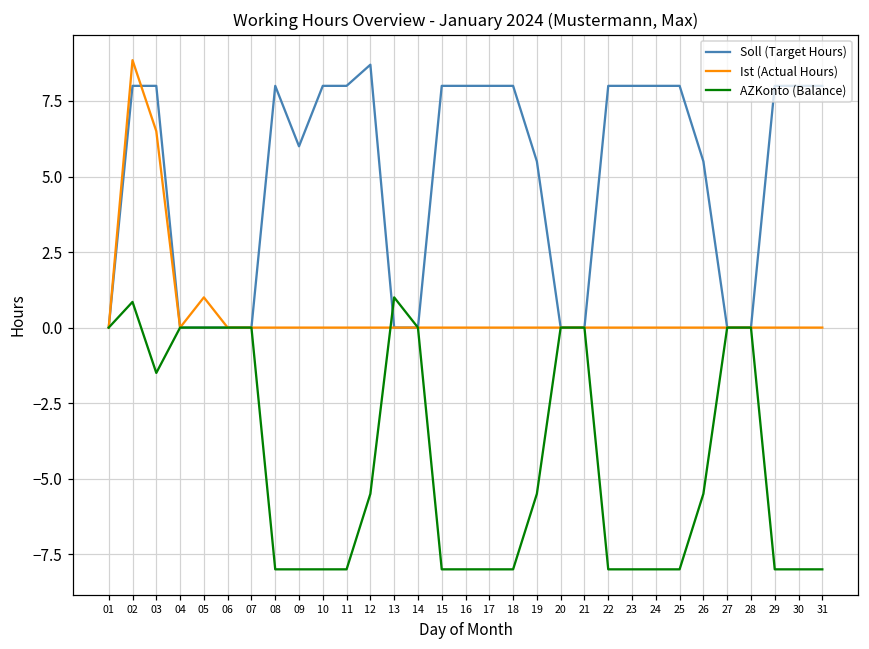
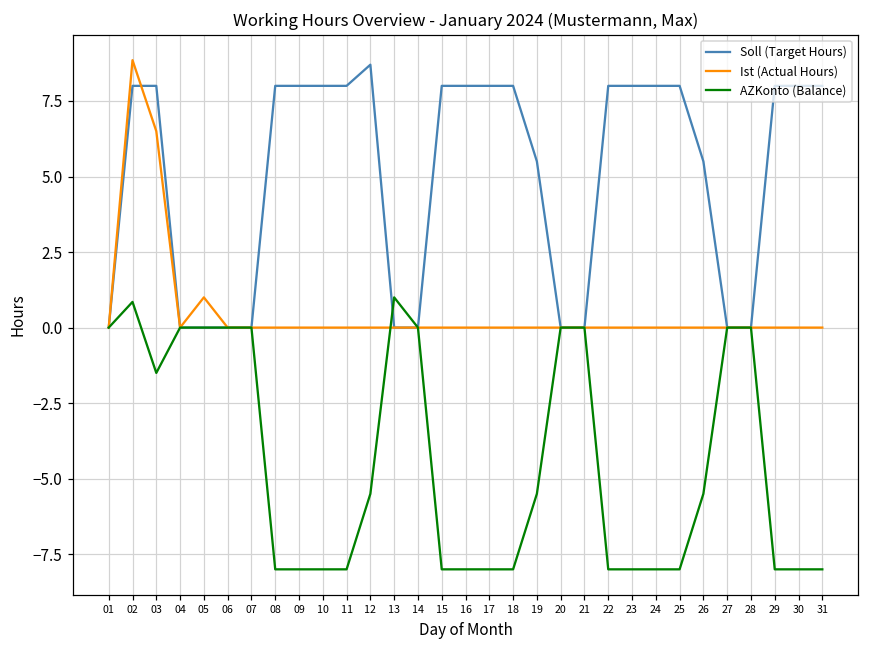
Soll (Target Hours), 09: 6 -> 8
